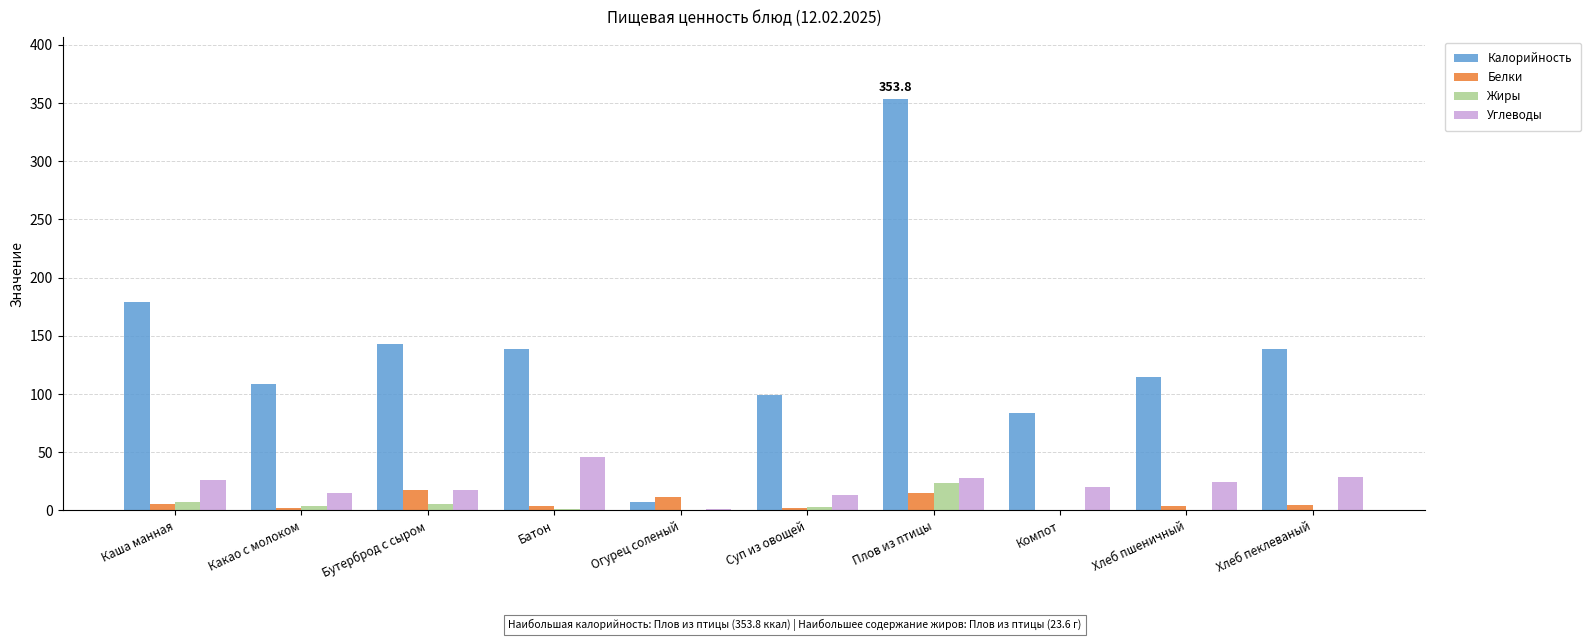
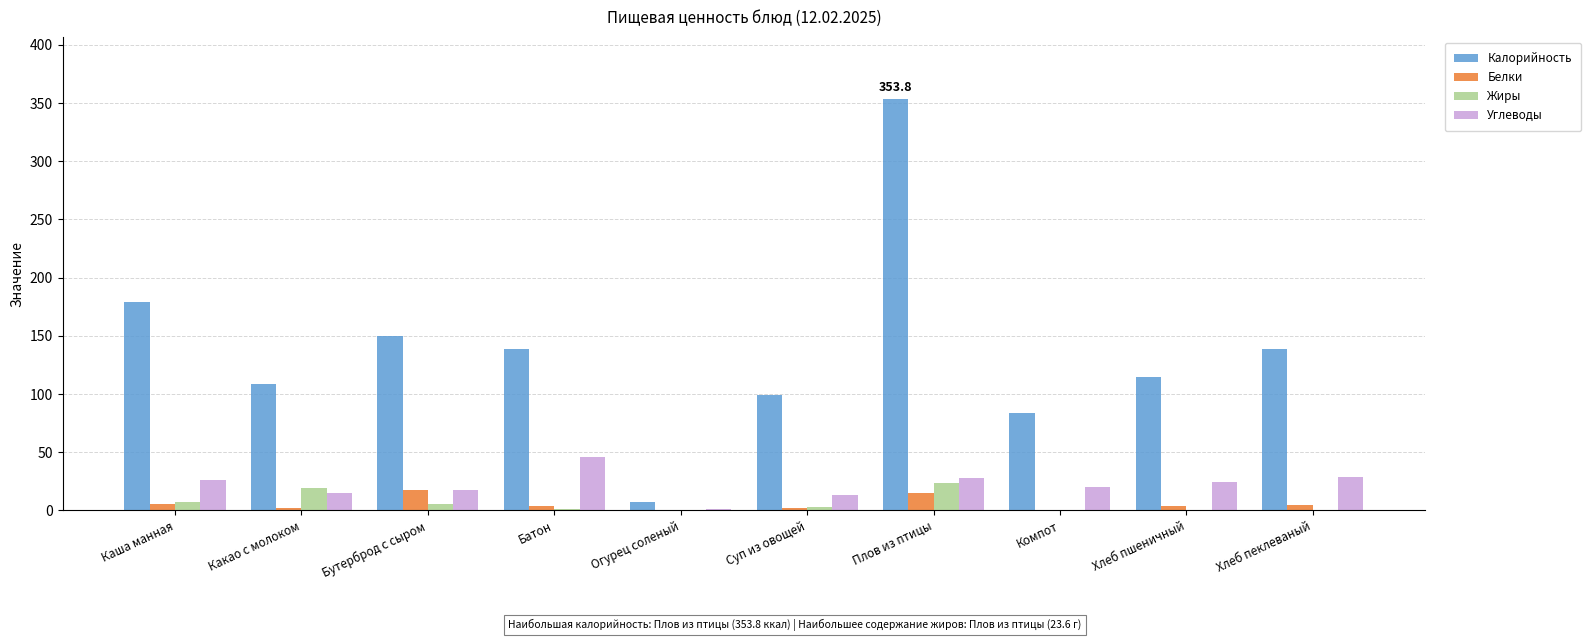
Жиры, Какао с молоком: 4 -> 19
Калорийность, Бутерброд с сыром: 143 -> 150
Белки, Огурец соленый: 11 -> 0
